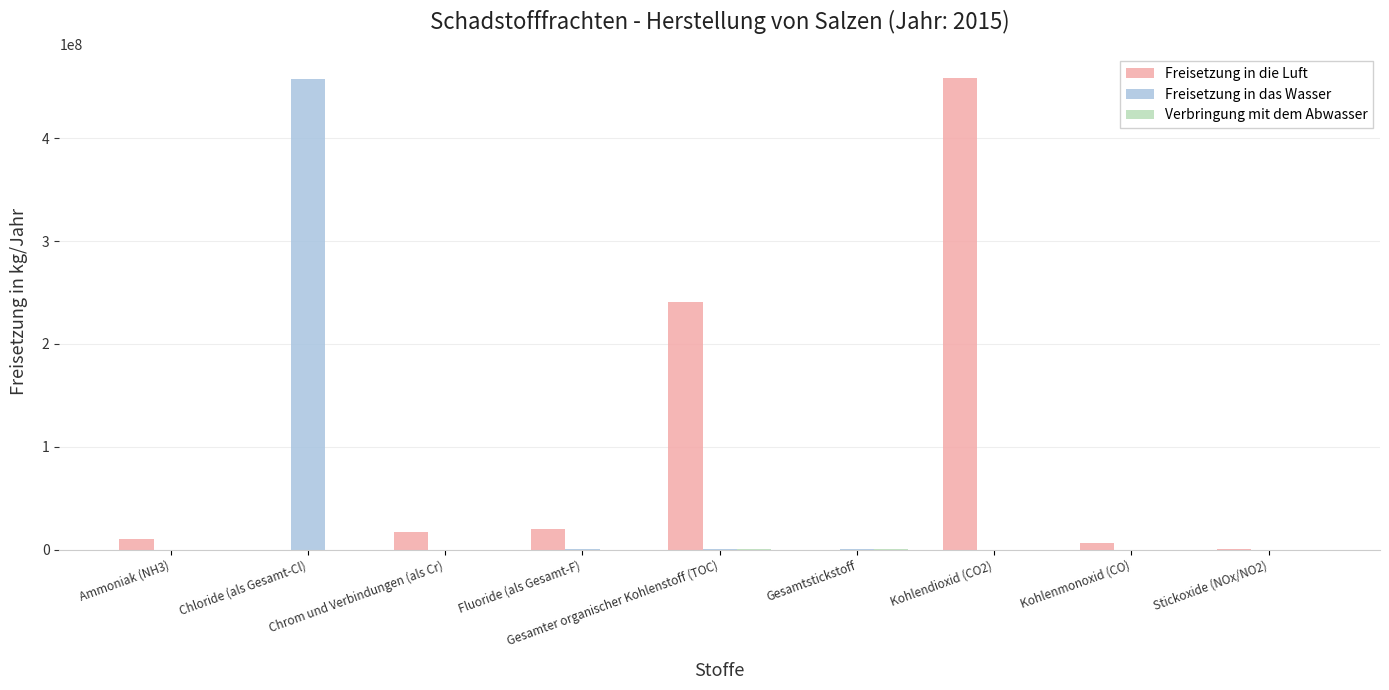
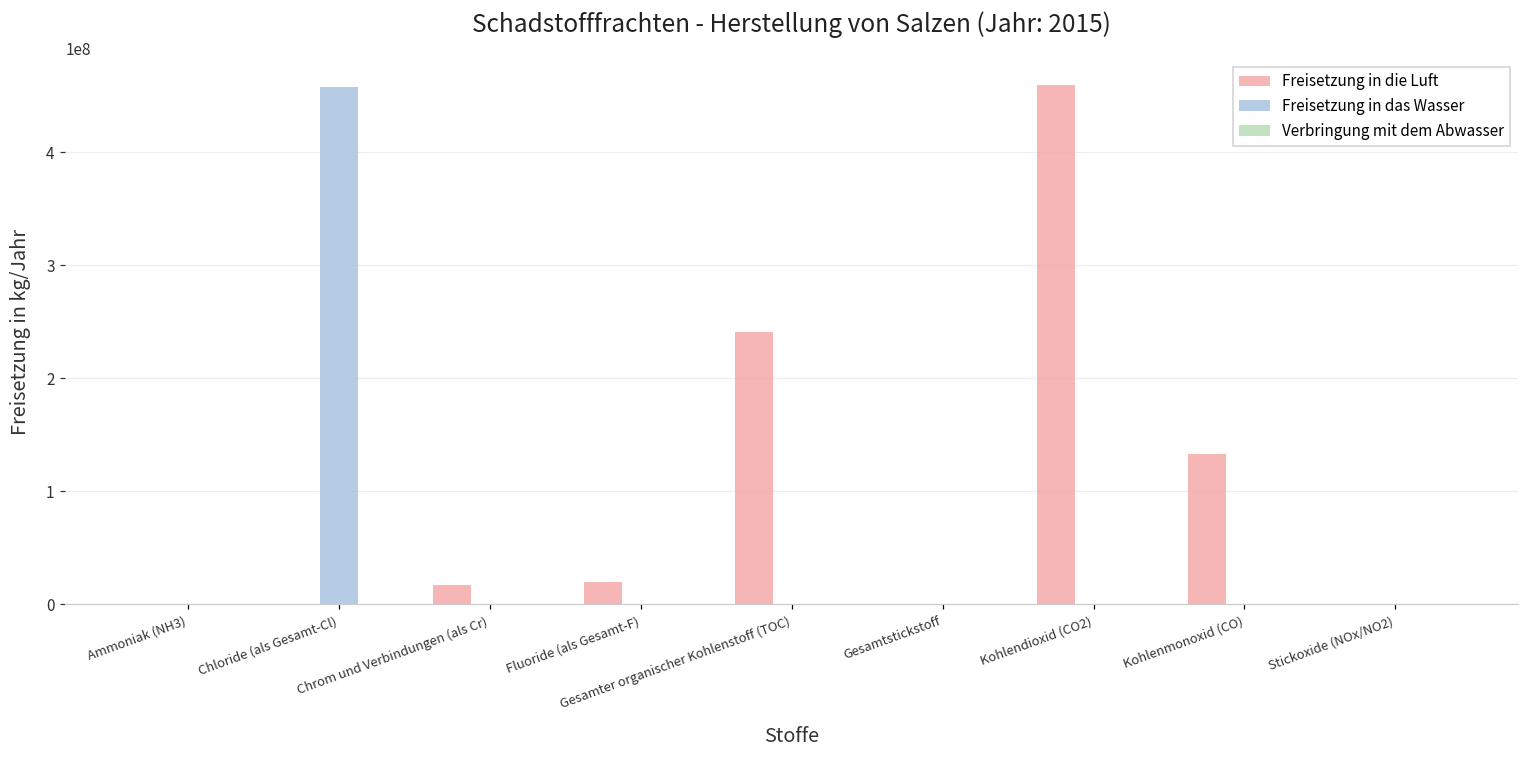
Freisetzung in die Luft, Ammoniak (NH3): 11000000 -> 0
Freisetzung in die Luft, Kohlenmonoxid (CO): 6000000 -> 133000000
